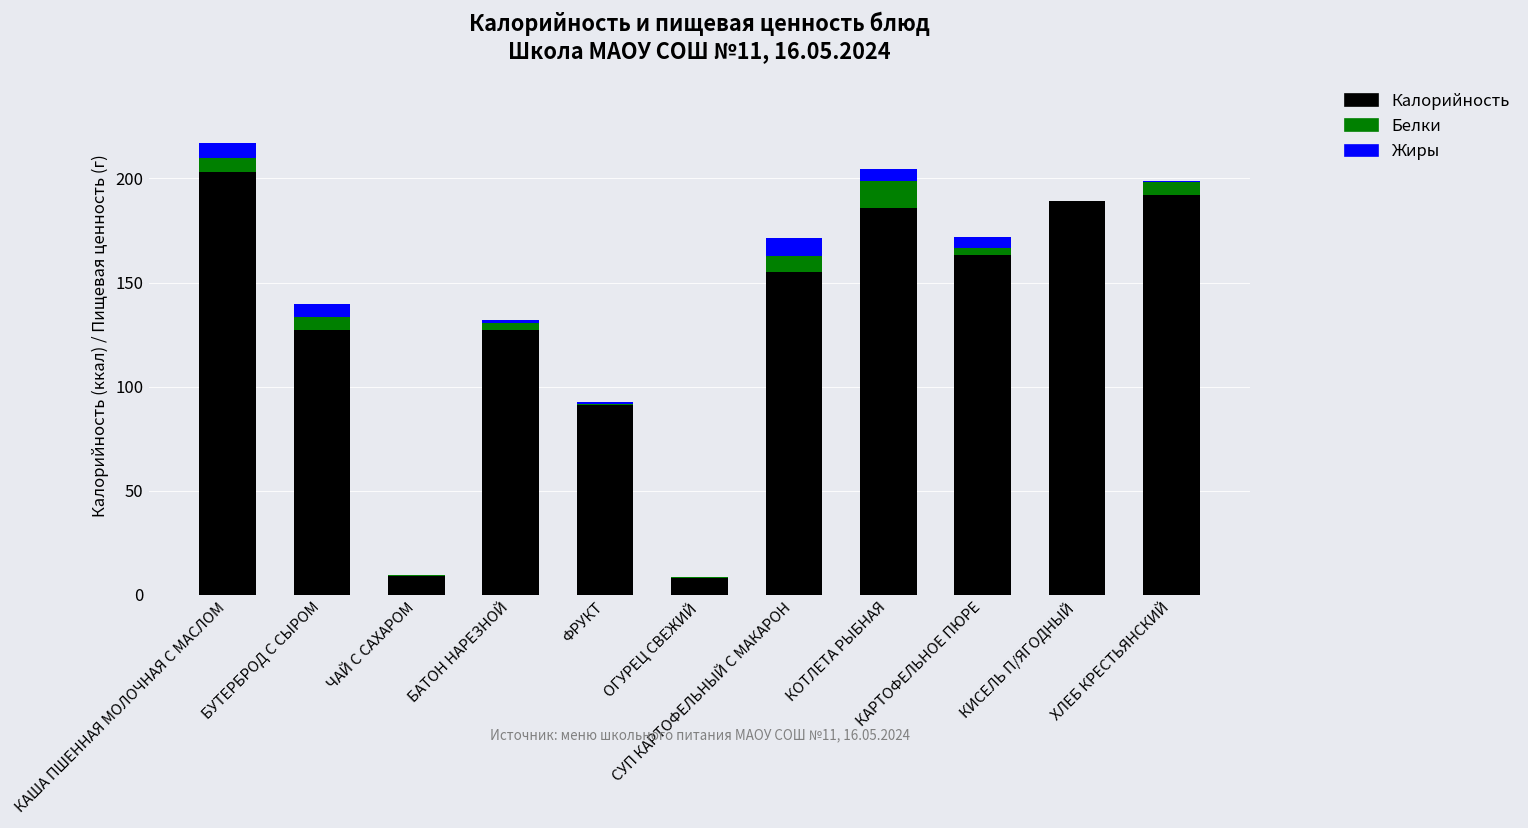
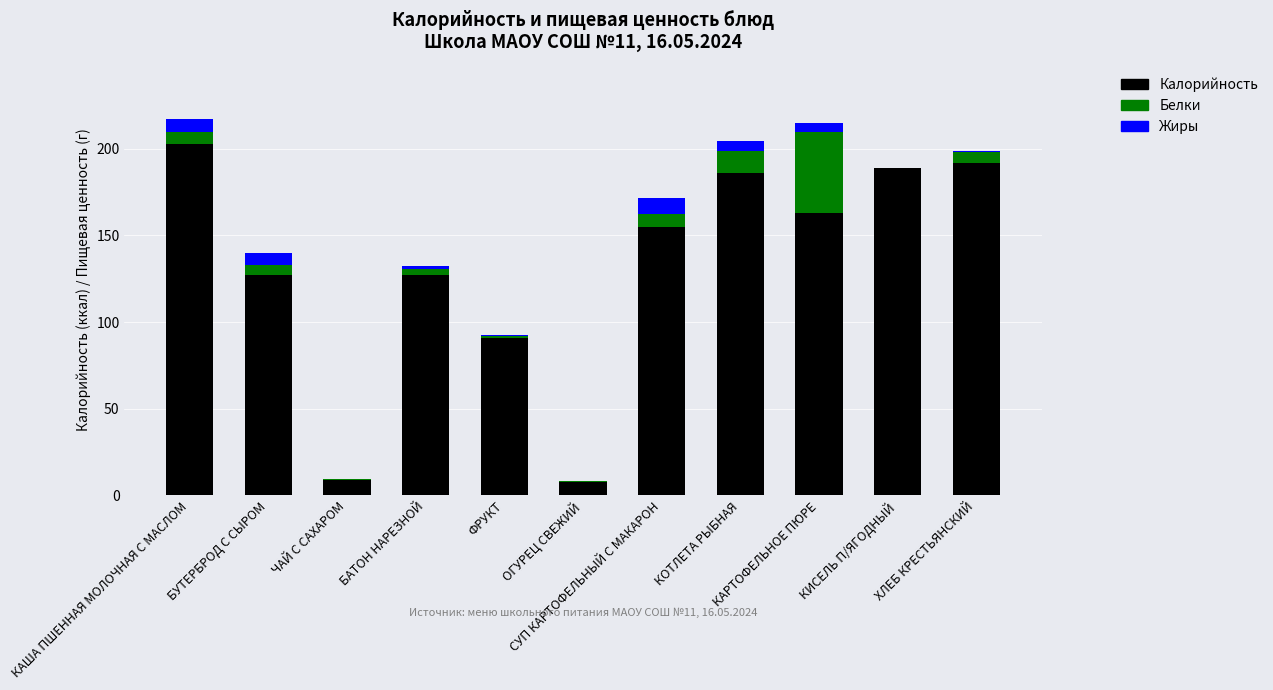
Белки, КАРТОФЕЛЬНОЕ ПЮРЕ: 4 -> 47
